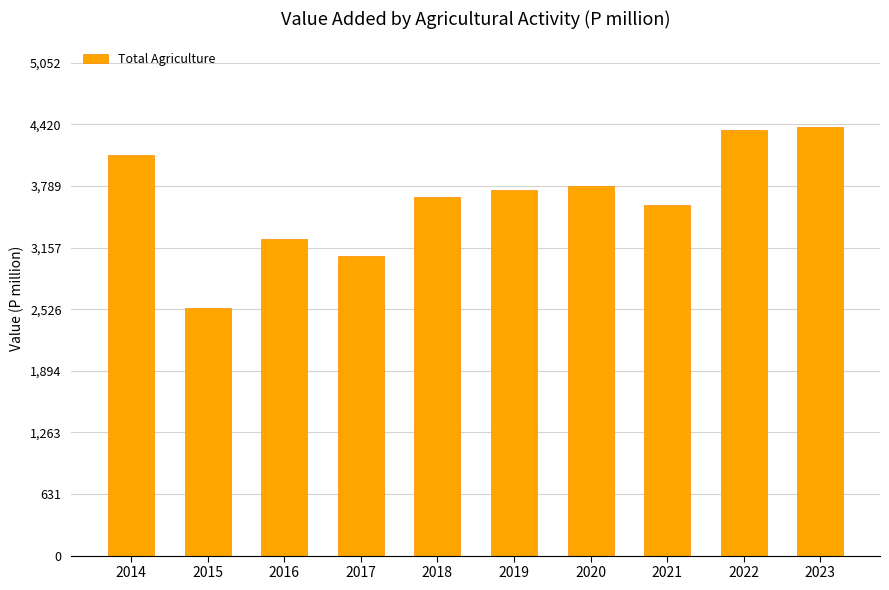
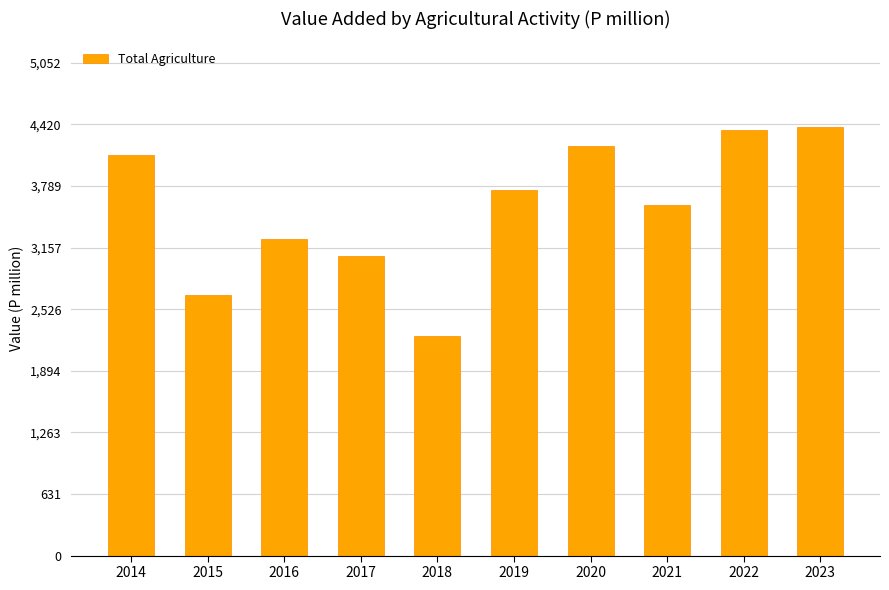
2015: 2,500 -> 2,700
2018: 3,700 -> 2,300
2020: 3,800 -> 4,200
